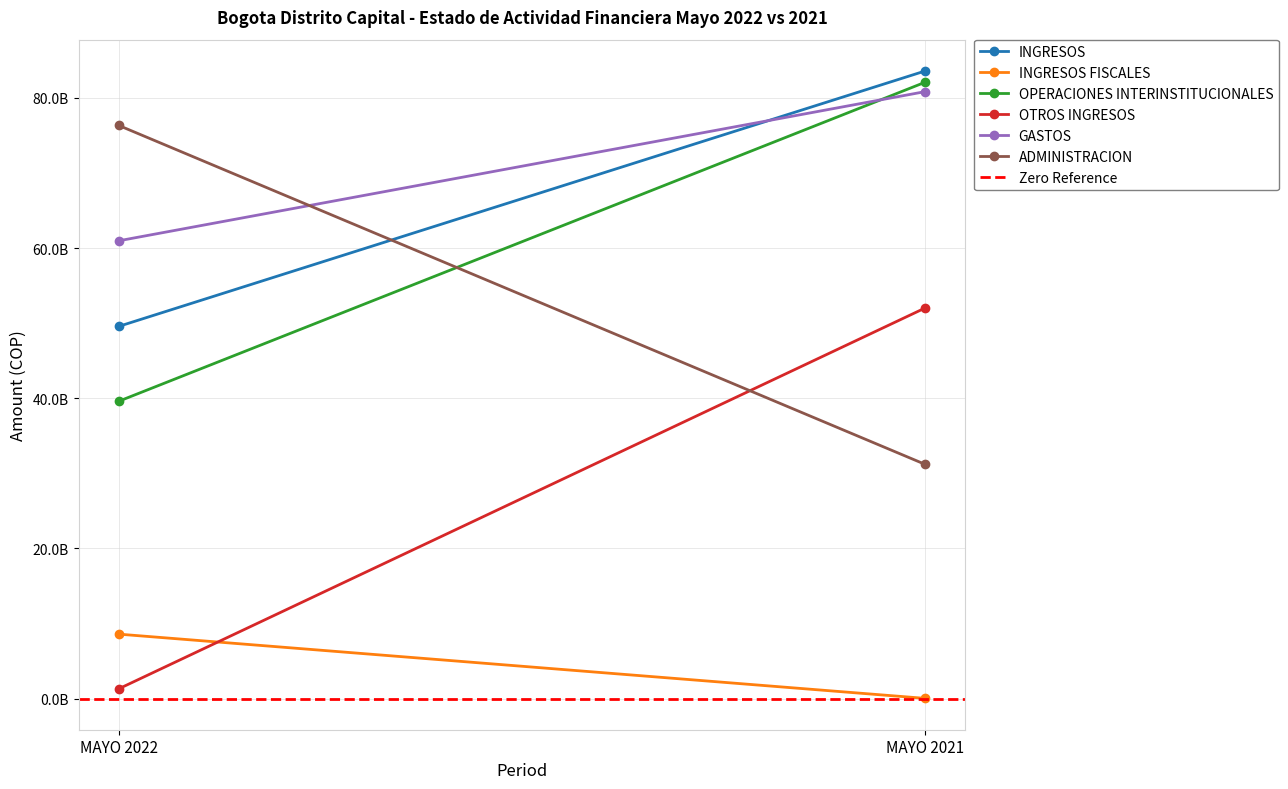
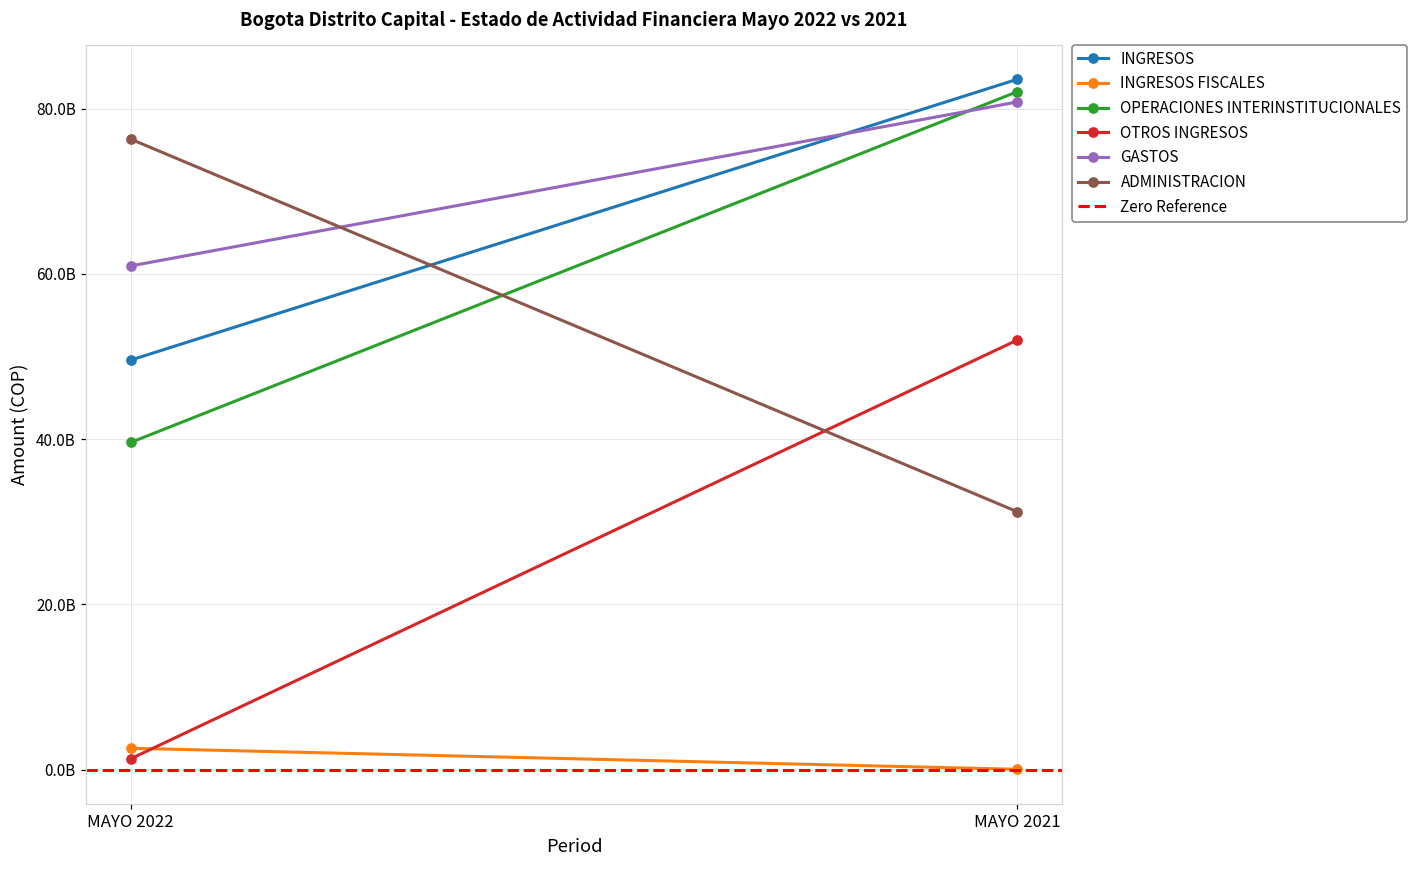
INGRESOS FISCALES, MAYO 2022: 9000000000 -> 3000000000
